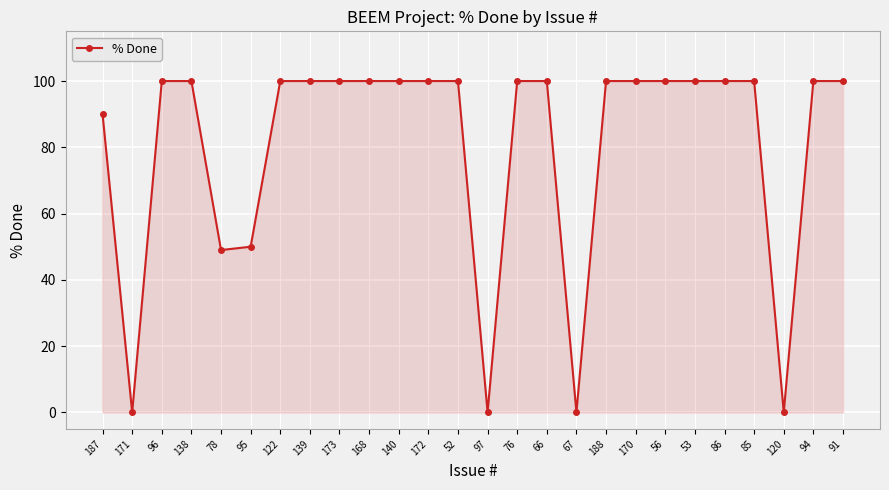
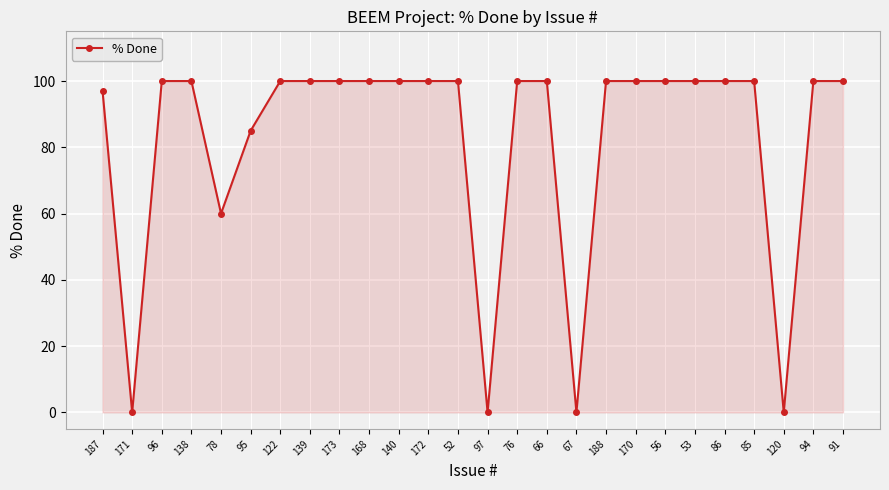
187: 90 -> 97
78: 49 -> 60
95: 50 -> 85
